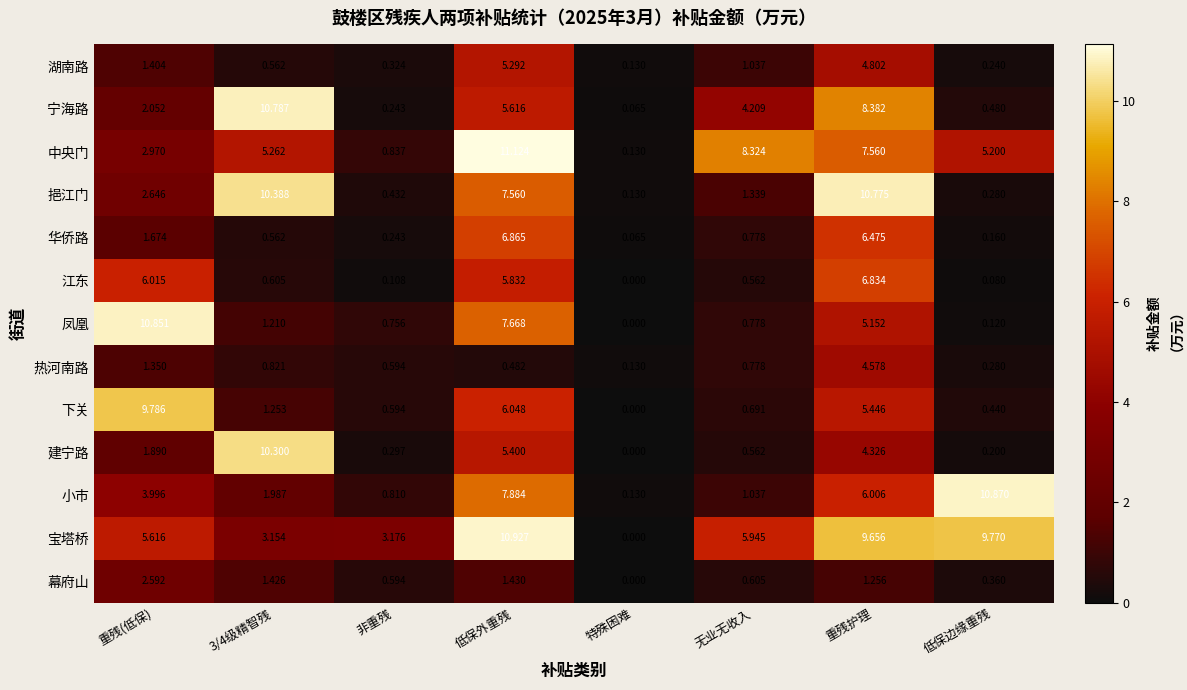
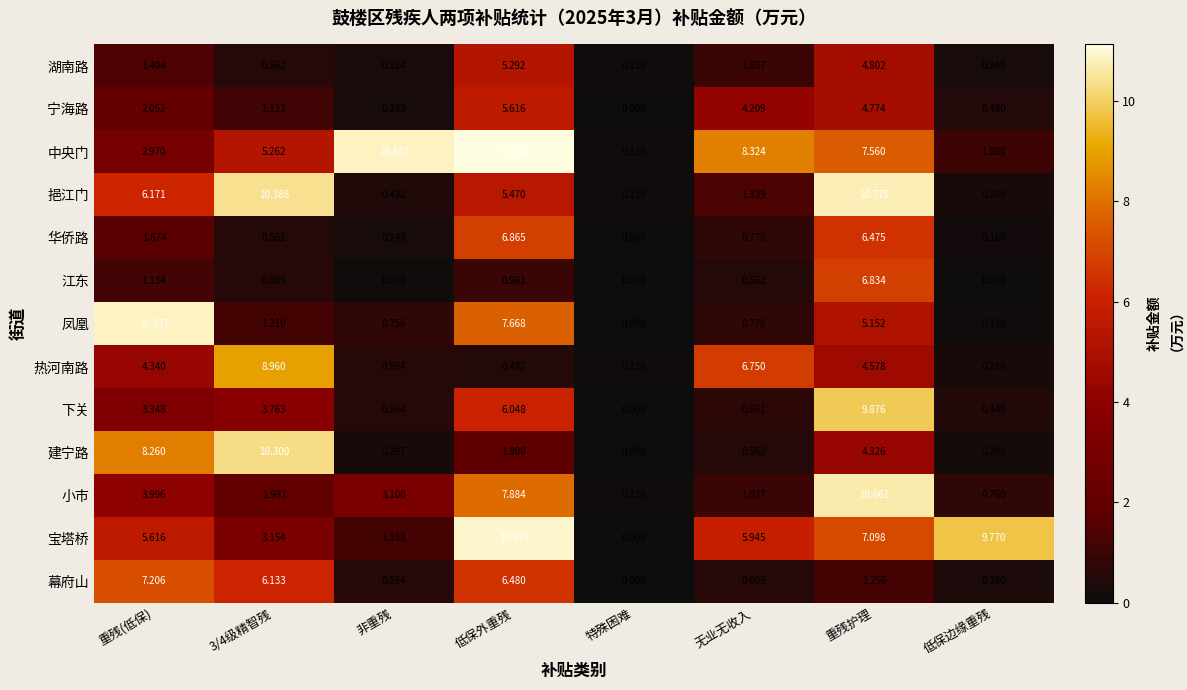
宁海路, 3/4级精智残: 10.787 -> 1.123
宁海路, 重残护理: 8.382 -> 4.774
中央门, 非重残: 0.837 -> 10.857
中央门, 低保边缘重残: 5.200 -> 1.080
挹江门, 重残(低保): 2.646 -> 6.171
挹江门, 低保外重残: 7.560 -> 5.470
江东, 重残(低保): 6.015 -> 1.134
江东, 低保外重残: 5.832 -> 0.961
热河南路, 重残(低保): 1.350 -> 4.340
热河南路, 3/4级精智残: 0.821 -> 8.960
热河南路, 无业无收入: 0.778 -> 6.750
下关, 重残(低保): 9.786 -> 3.348
下关, 3/4级精智残: 1.253 -> 3.763
下关, 重残护理: 5.446 -> 9.876
建宁路, 重残(低保): 1.890 -> 8.260
建宁路, 低保外重残: 5.400 -> 1.800
小市, 非重残: 0.810 -> 3.100
小市, 重残护理: 6.006 -> 10.661
小市, 低保边缘重残: 10.870 -> 0.760
宝塔桥, 非重残: 3.176 -> 1.188
宝塔桥, 重残护理: 9.656 -> 7.098
幕府山, 重残(低保): 2.592 -> 7.206
幕府山, 3/4级精智残: 1.426 -> 6.133
幕府山, 低保外重残: 1.430 -> 6.480
